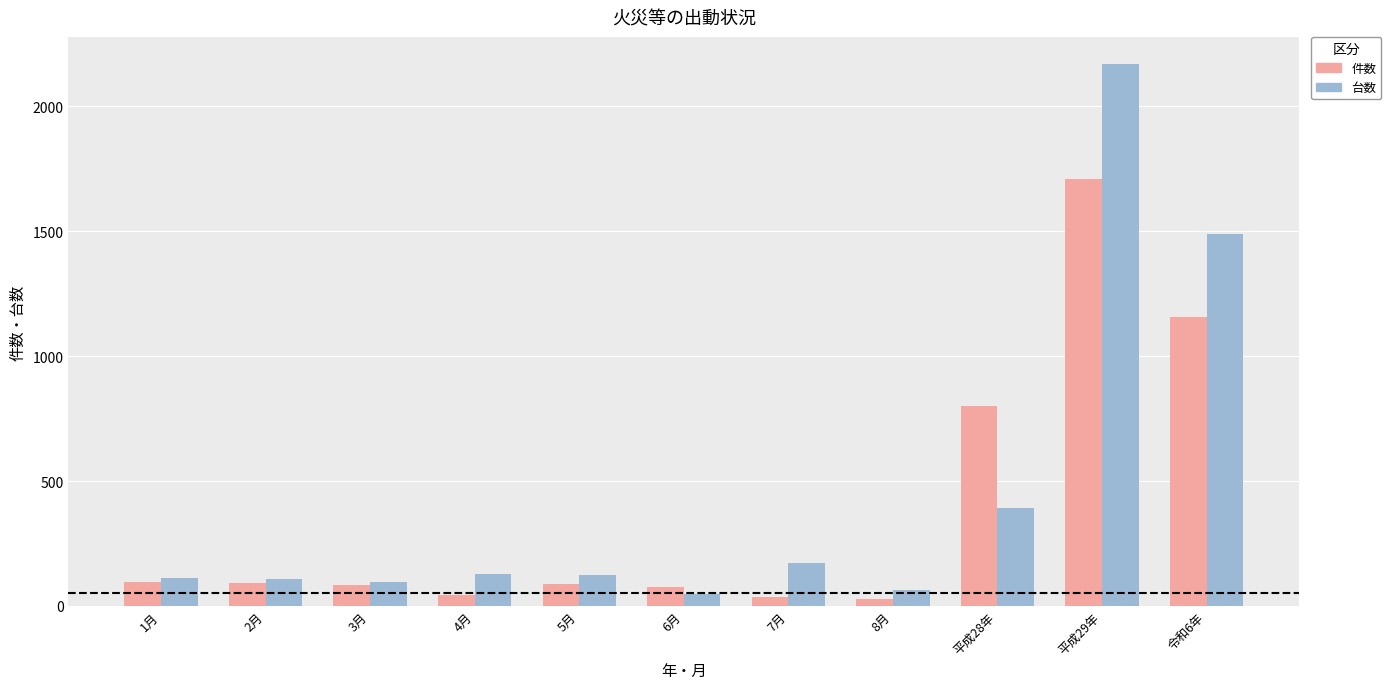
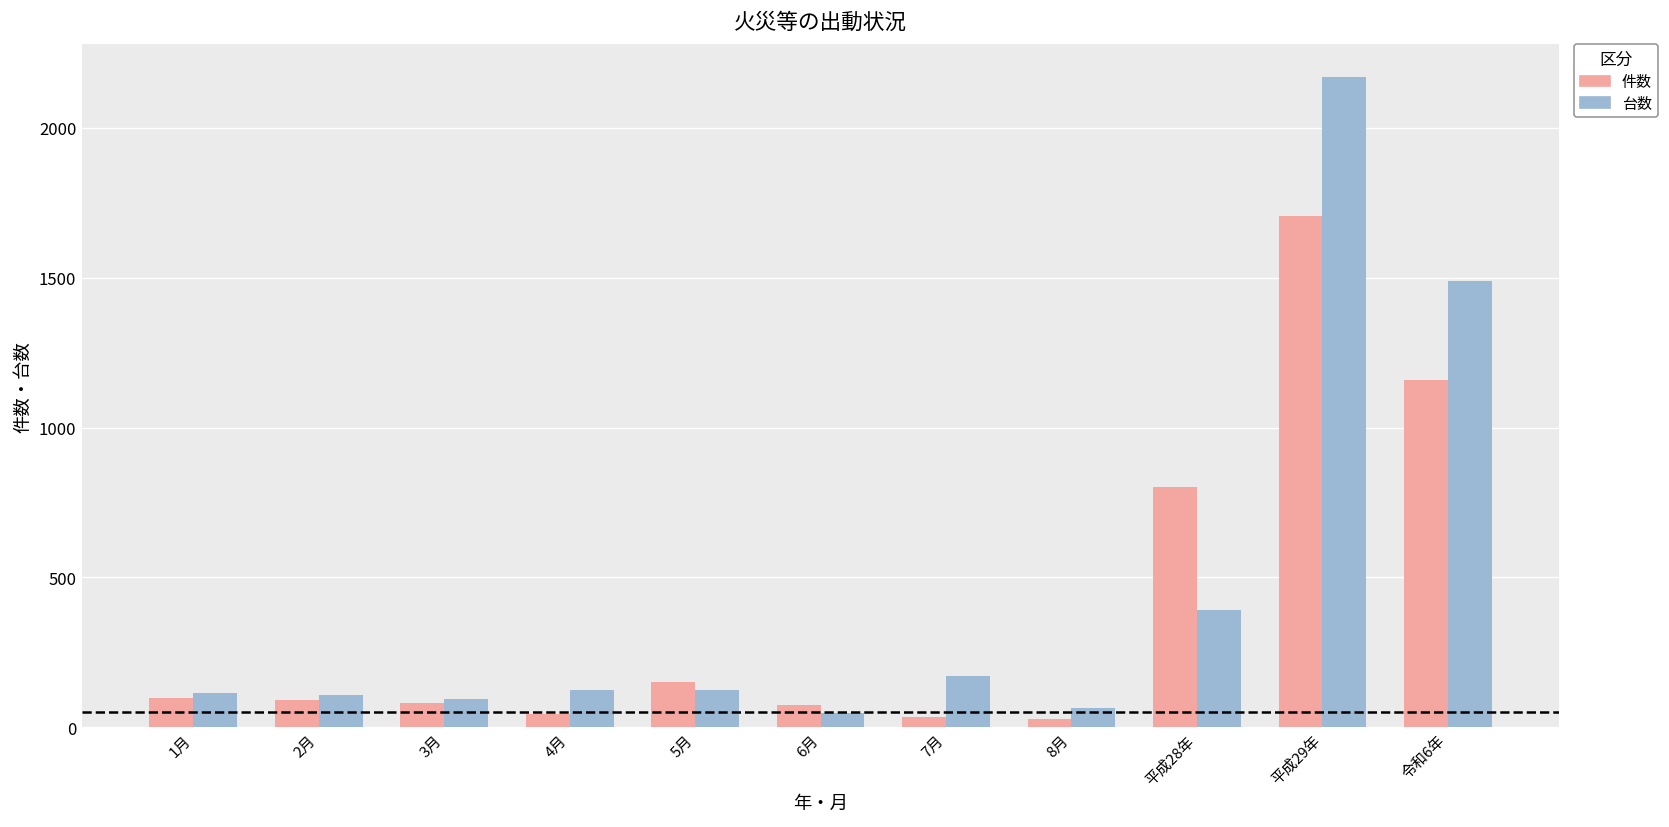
件数, 5月: 90 -> 150
